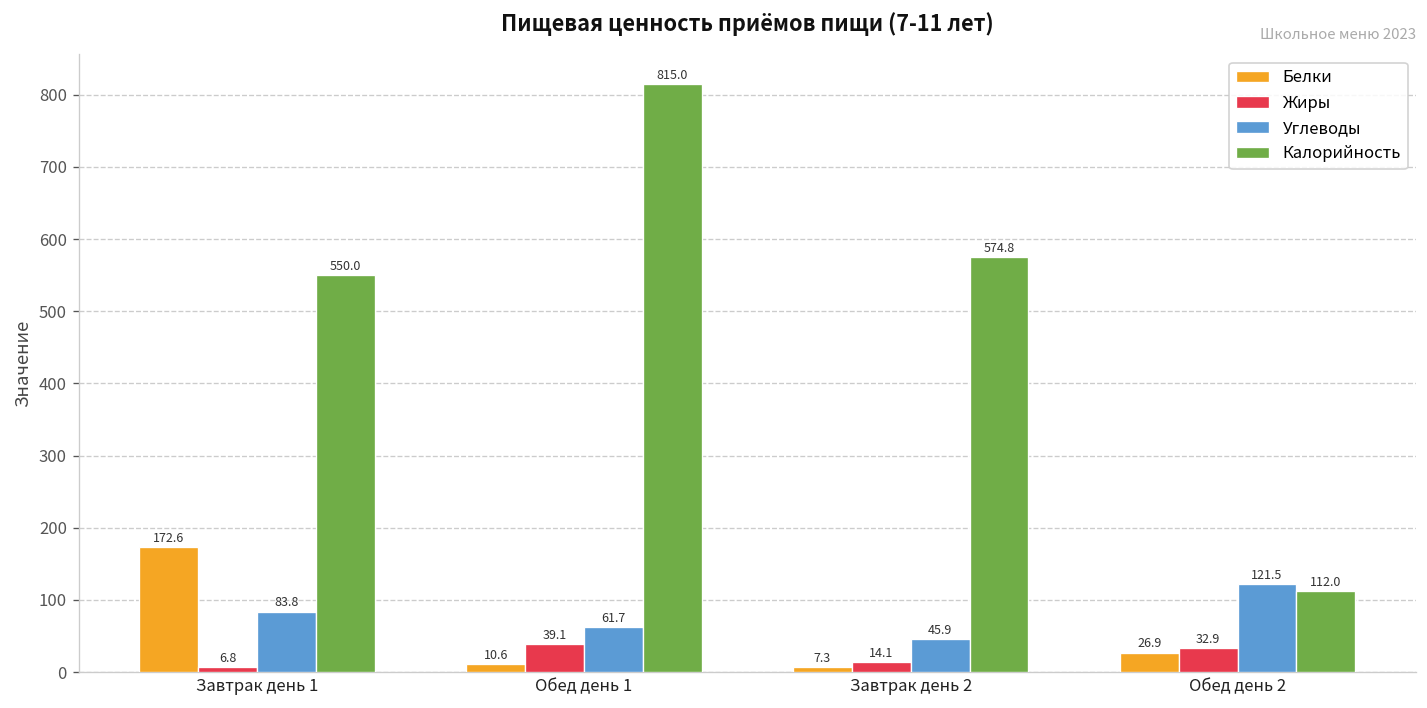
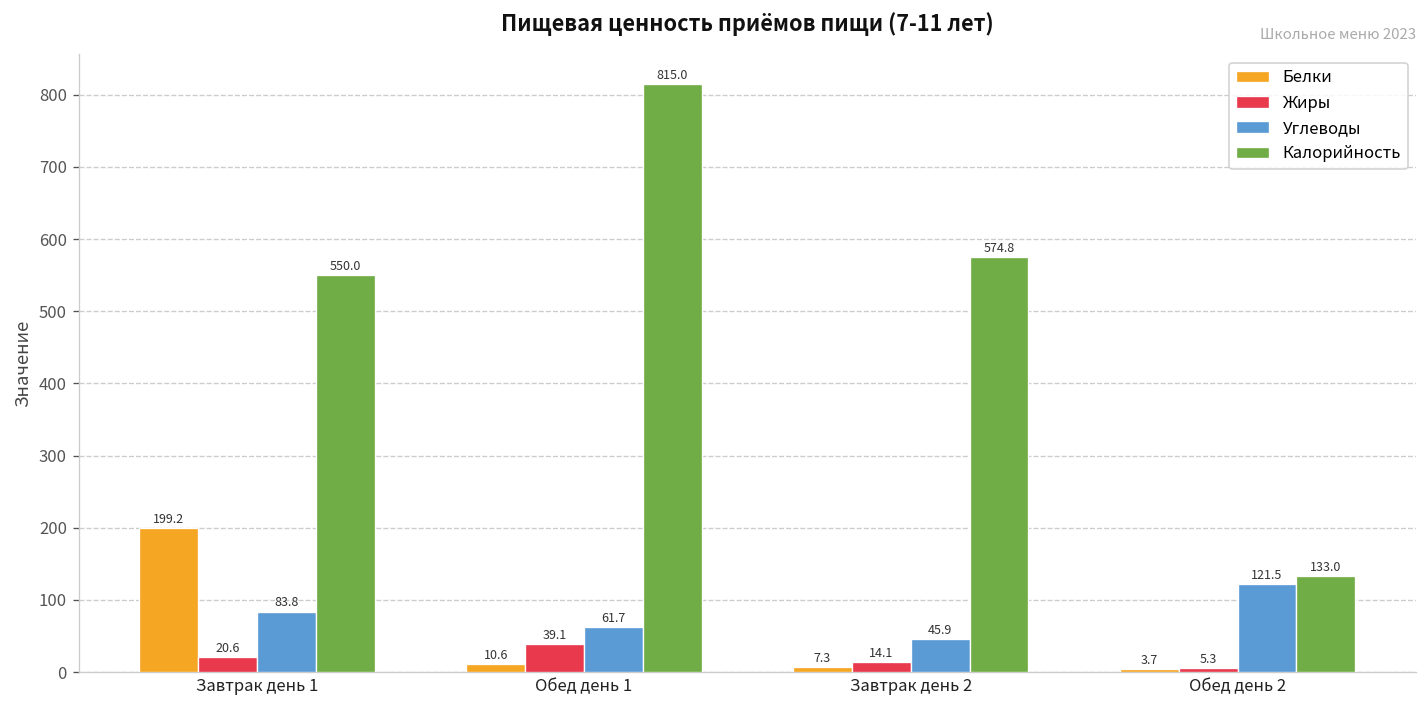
Белки, Завтрак день 1: 172.6 -> 199.2
Жиры, Завтрак день 1: 6.8 -> 20.6
Белки, Обед день 2: 26.9 -> 3.7
Жиры, Обед день 2: 32.9 -> 5.3
Калорийность, Обед день 2: 112.0 -> 133.0
